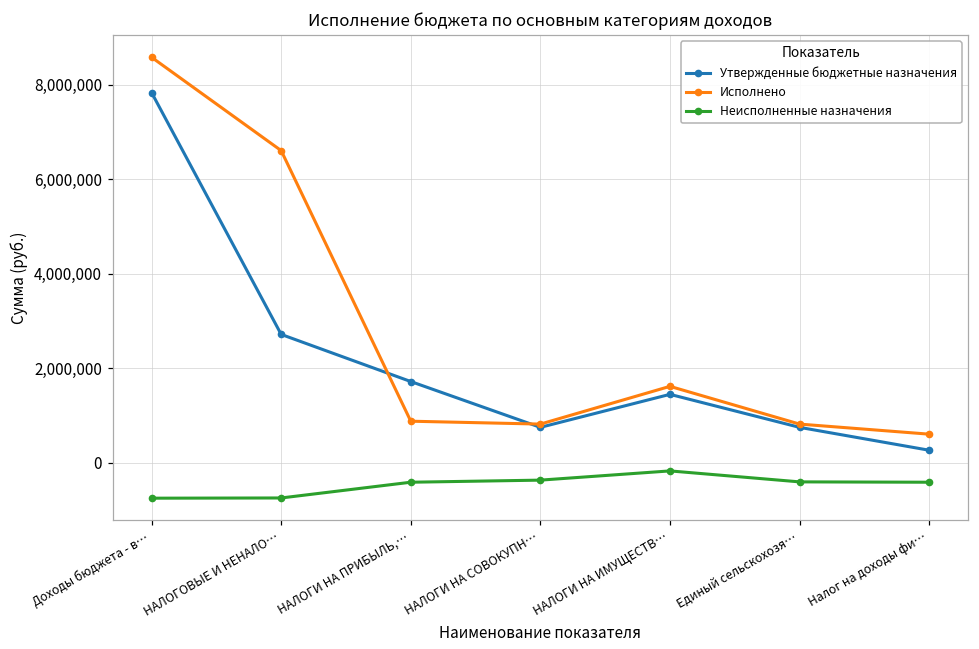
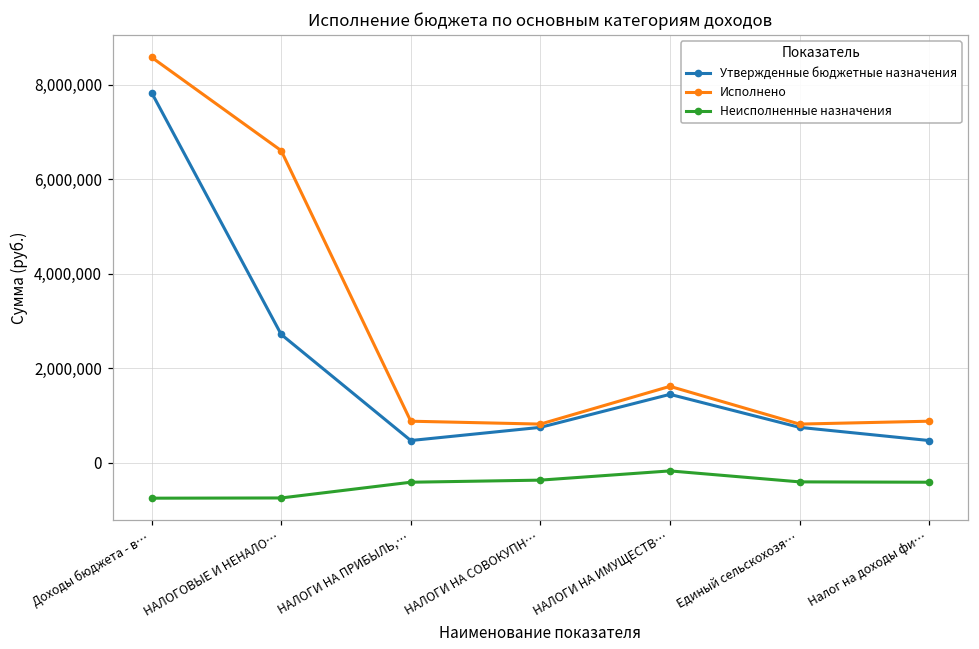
Утвержденные бюджетные назначения, НАЛОГИ НА ПРИБЫЛЬ,…: 1,700,000 -> 500,000
Утвержденные бюджетные назначения, Налог на доходы фи…: 300,000 -> 500,000
Исполнено, Налог на доходы фи…: 600,000 -> 900,000
